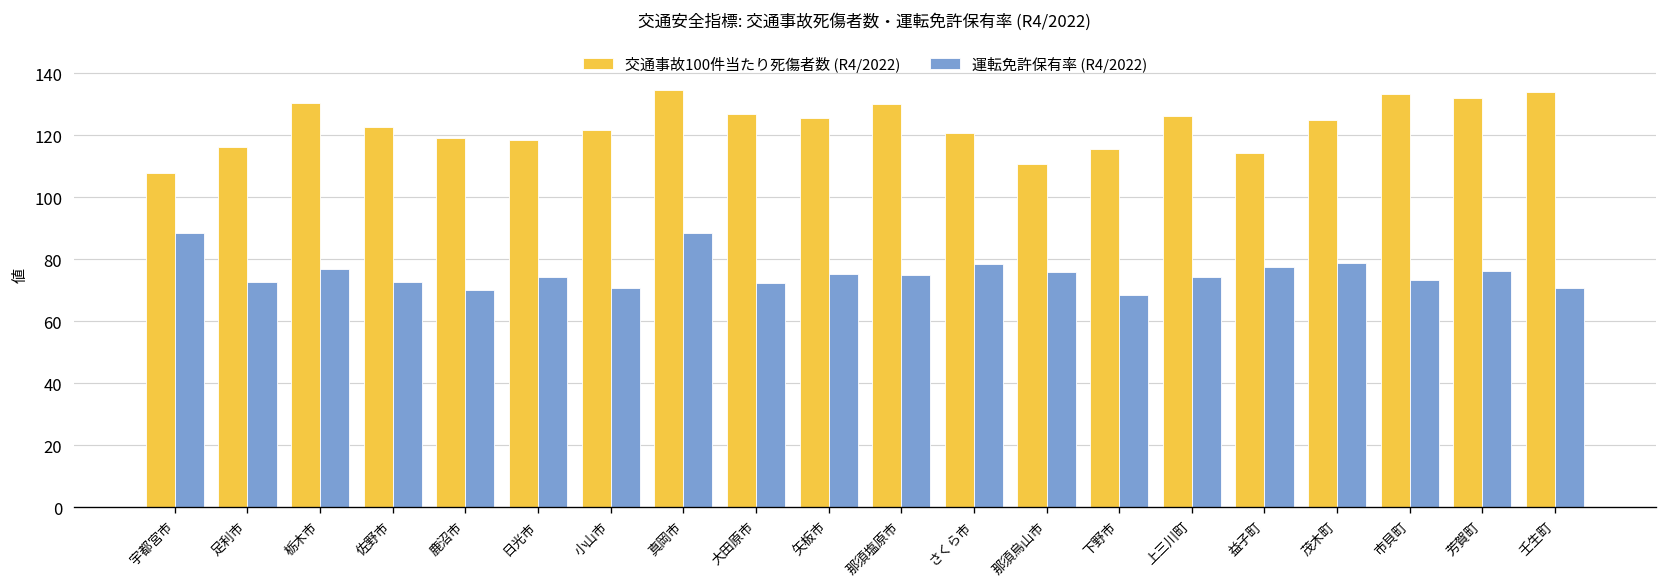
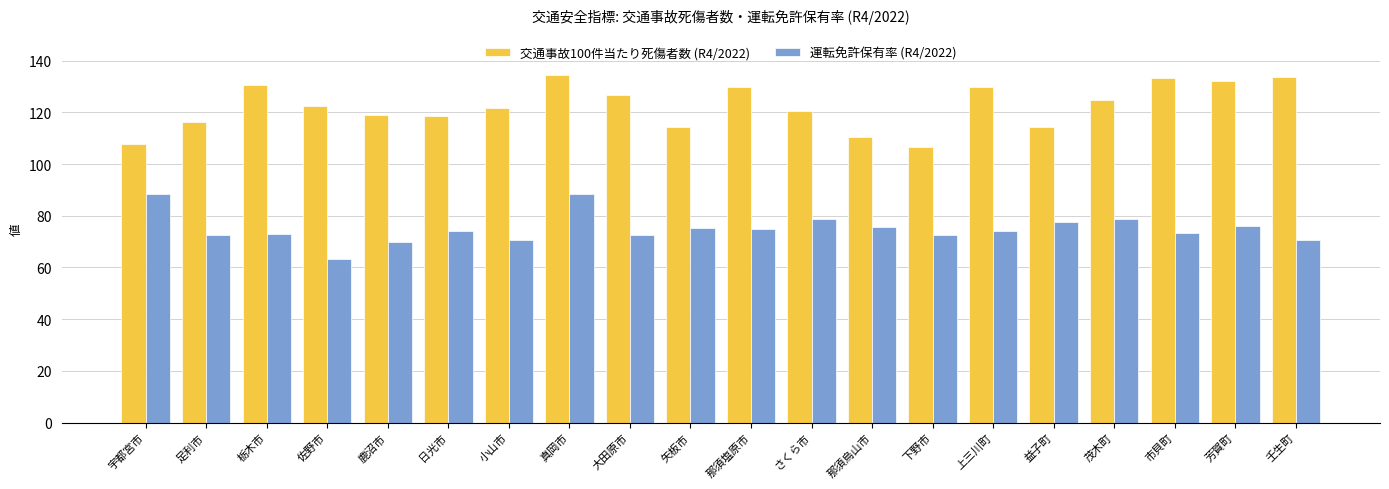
運転免許保有率 (R4/2022), 栃木市: 77 -> 73
運転免許保有率 (R4/2022), 佐野市: 73 -> 63
交通事故100件当たり死傷者数 (R4/2022), 矢板市: 125 -> 114
交通事故100件当たり死傷者数 (R4/2022), 下野市: 115 -> 107
運転免許保有率 (R4/2022), 下野市: 68 -> 73
交通事故100件当たり死傷者数 (R4/2022), 上三川町: 126 -> 130
